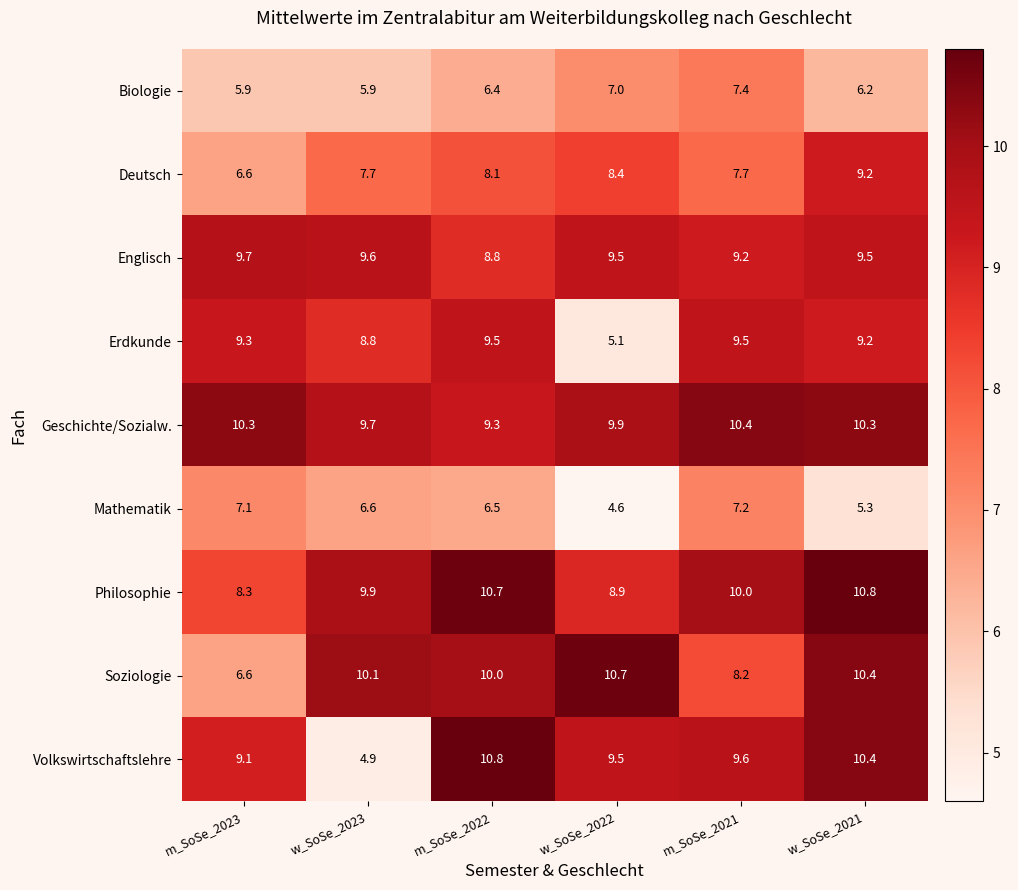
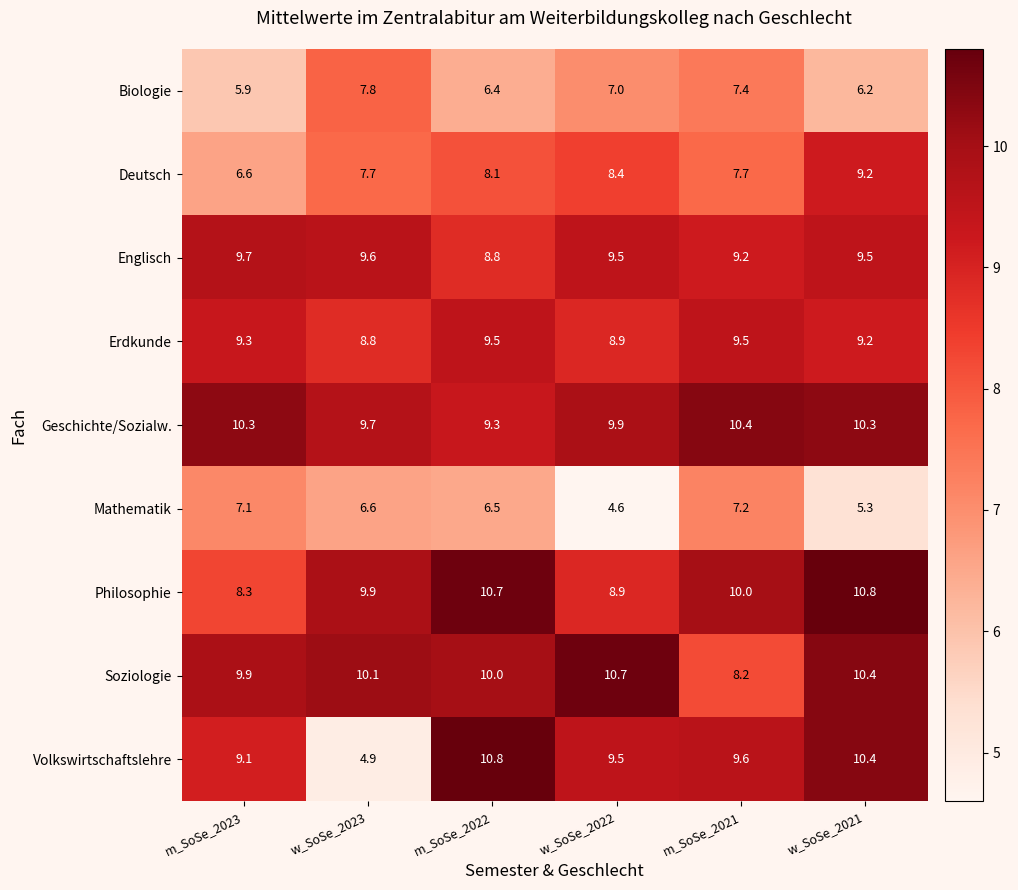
Biologie, w_SoSe_2023: 5.9 -> 7.8
Erdkunde, w_SoSe_2022: 5.1 -> 8.9
Soziologie, m_SoSe_2023: 6.6 -> 9.9
